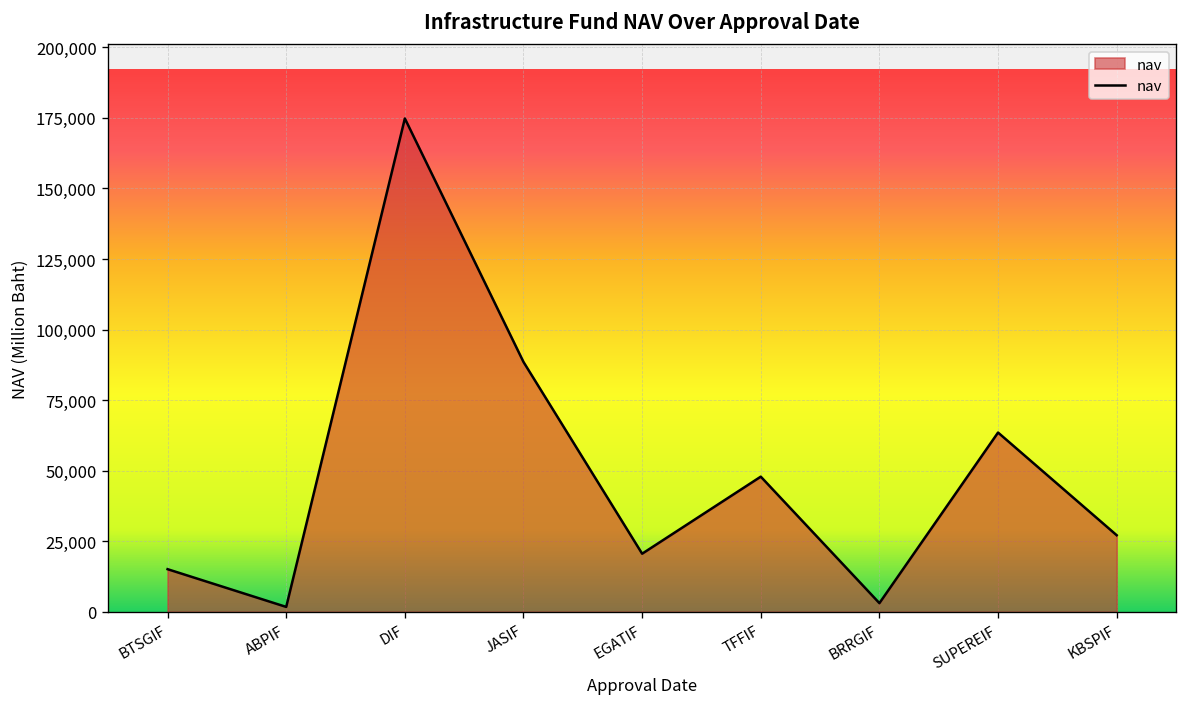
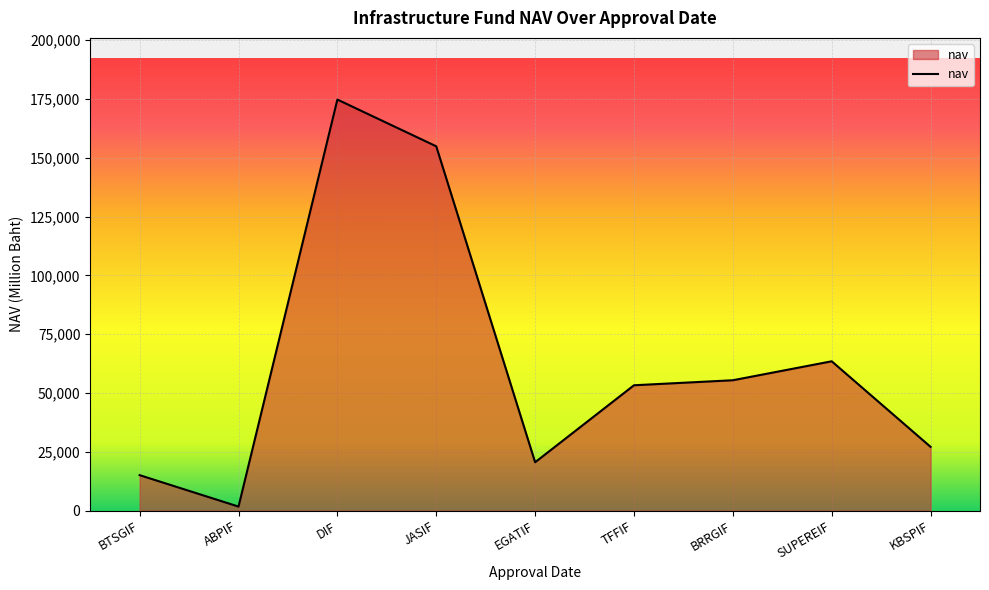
JASIF: 89,000 -> 155,000
TFFIF: 48,000 -> 53,000
BRRGIF: 3,000 -> 55,000
